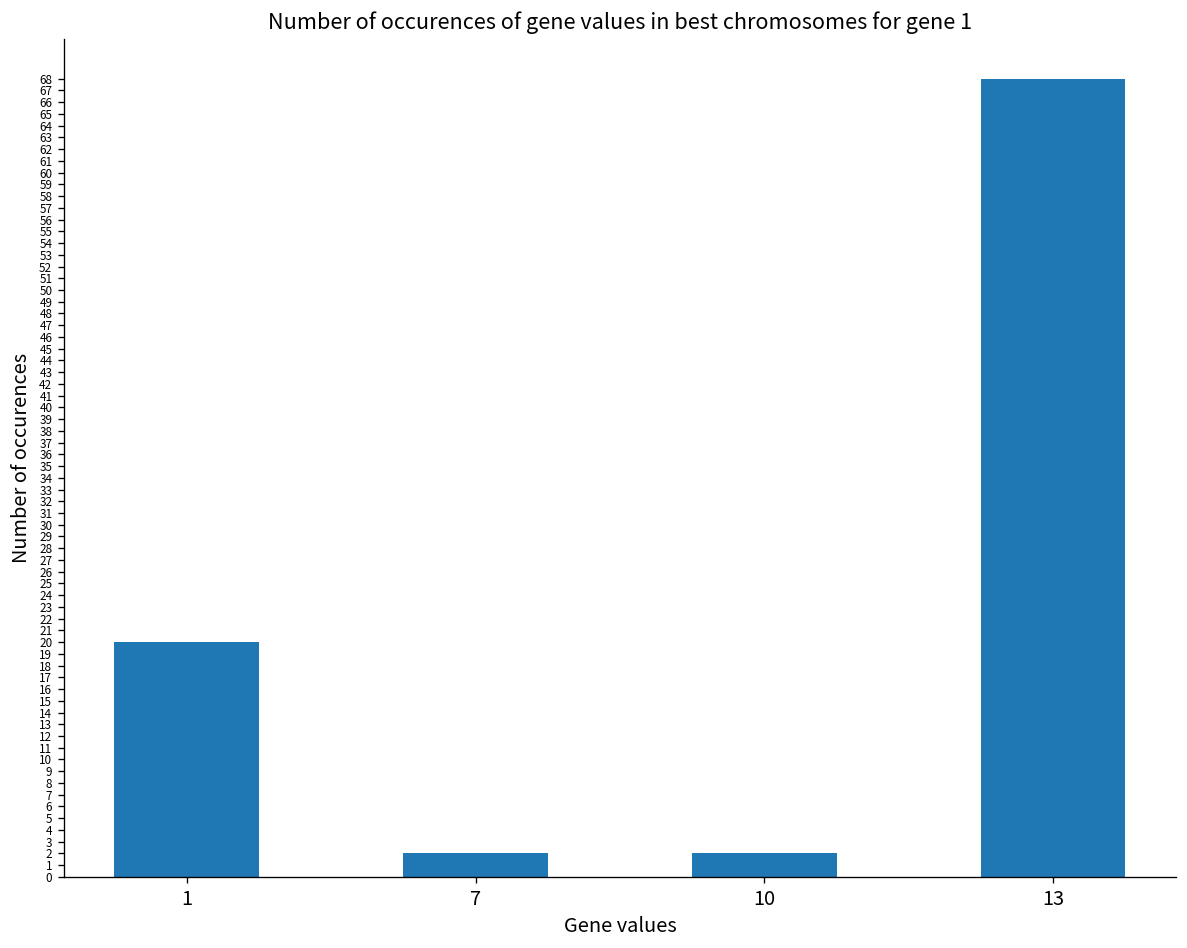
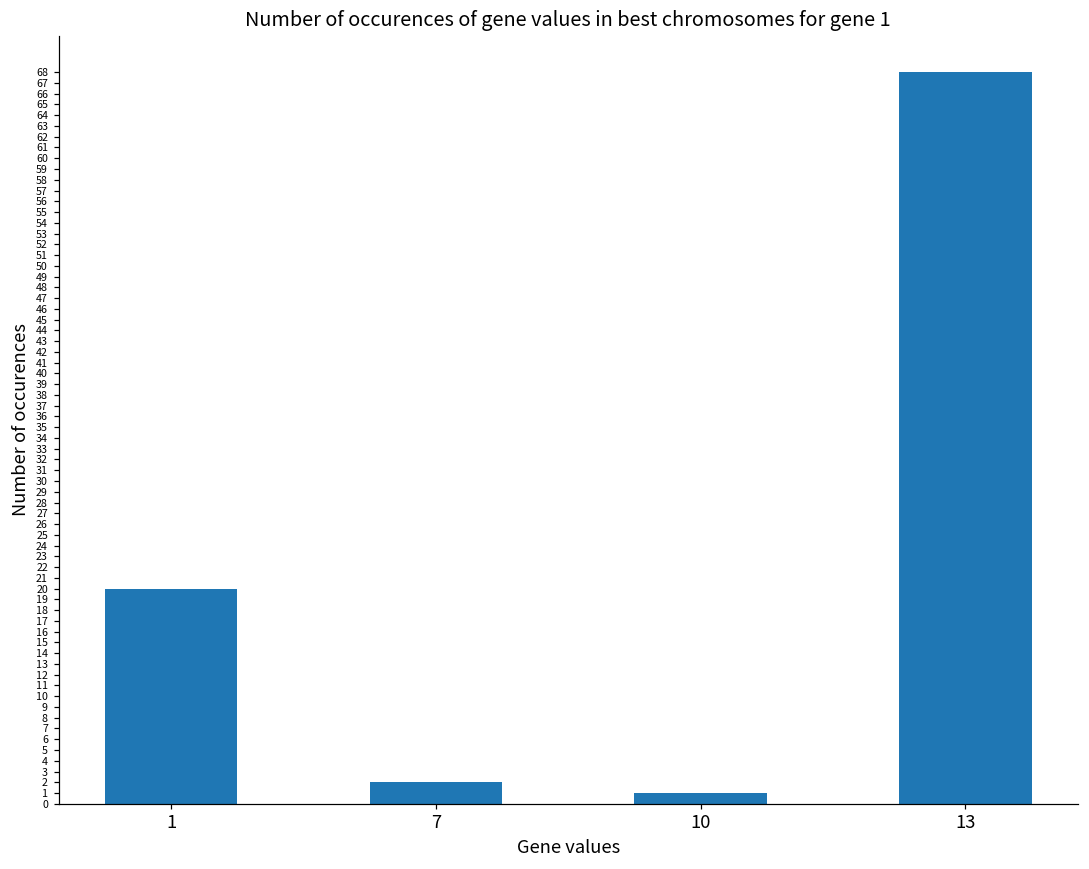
10: 2 -> 1
